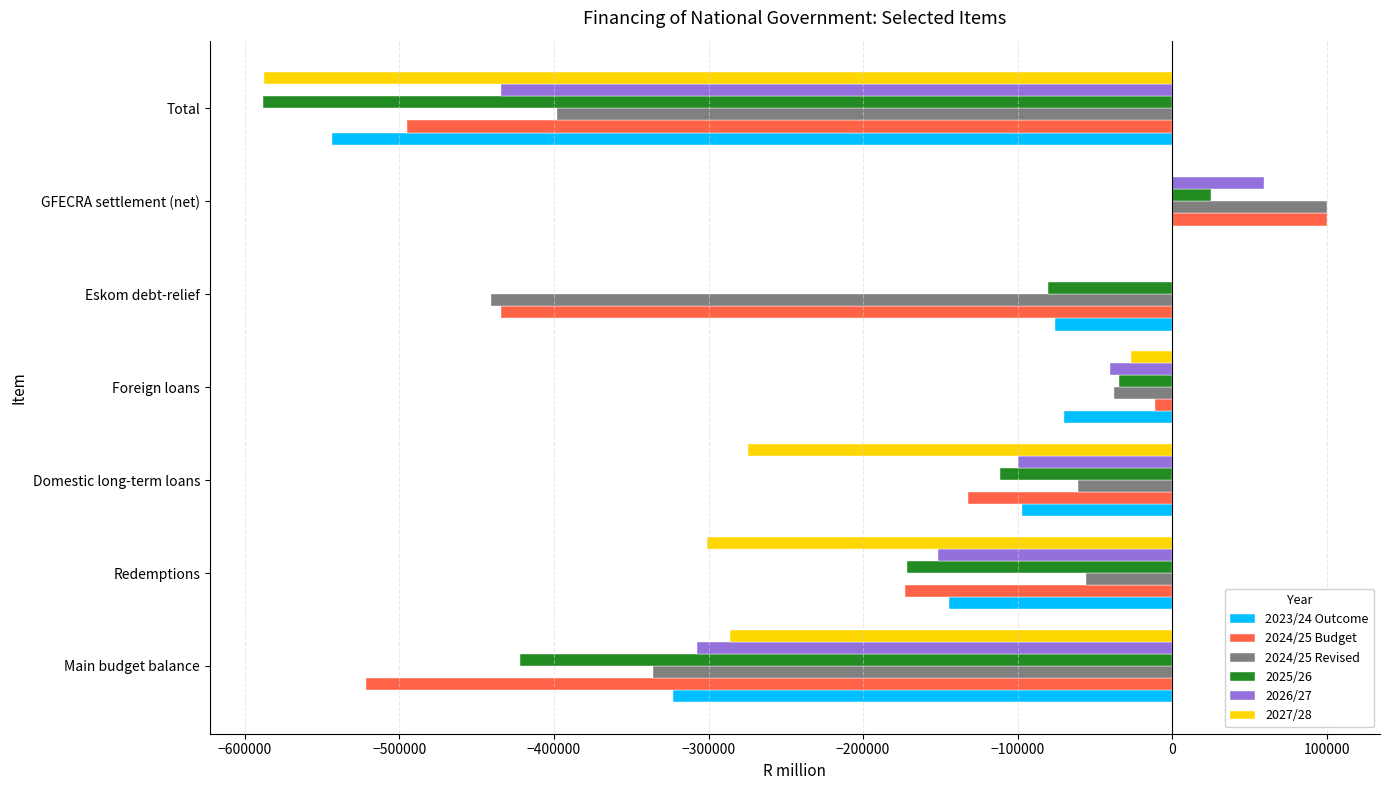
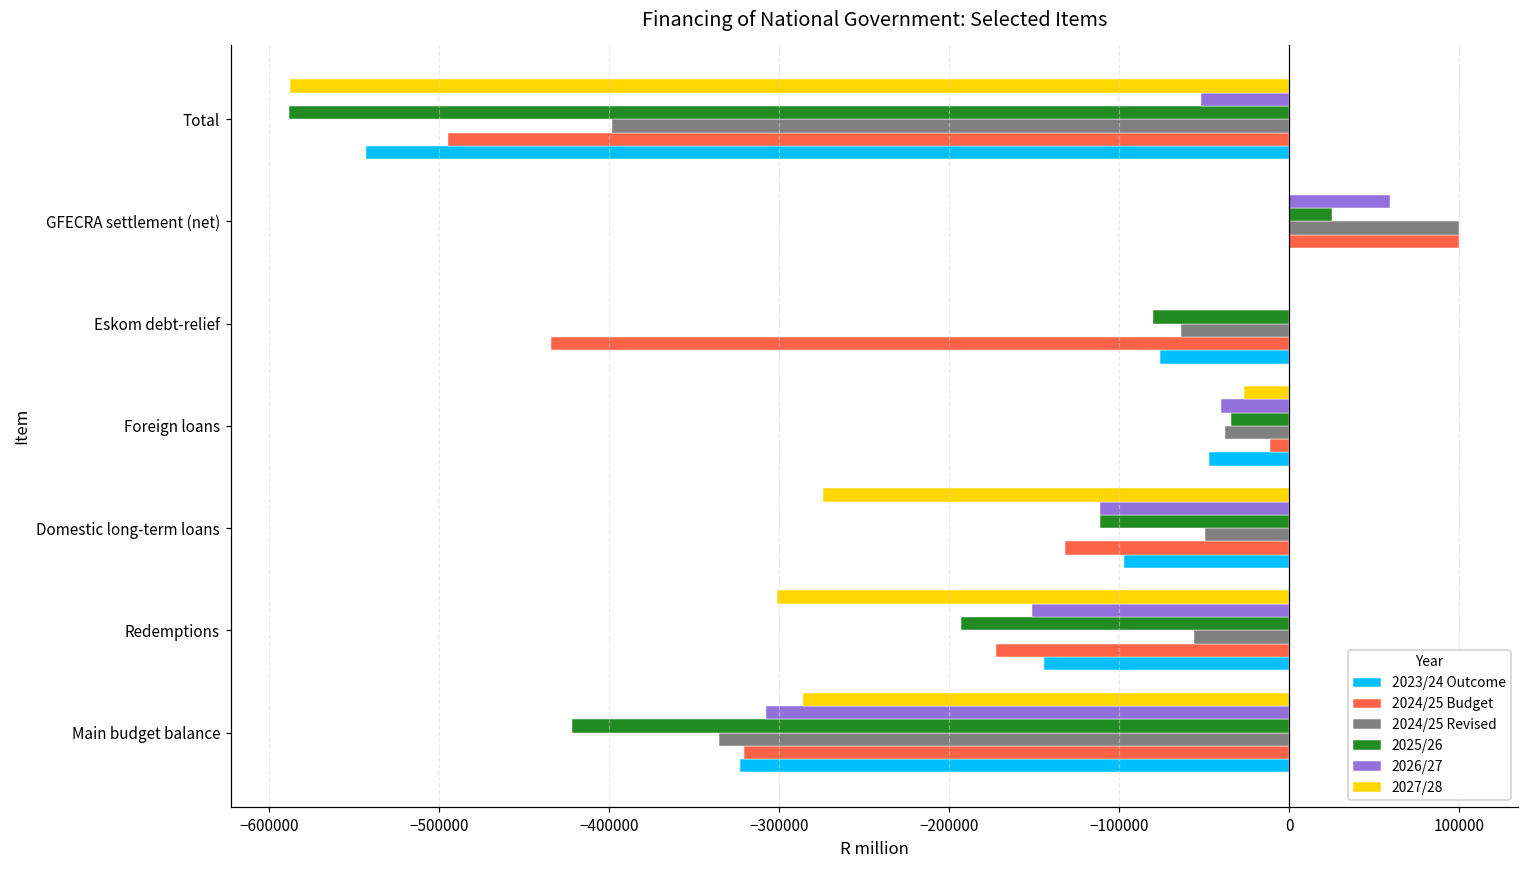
2026/27, Total: -434000 -> -52000
2024/25 Revised, Eskom debt-relief: -441000 -> -64000
2023/24 Outcome, Foreign loans: -70000 -> -47000
2026/27, Domestic long-term loans: -100000 -> -111000
2024/25 Revised, Domestic long-term loans: -61000 -> -50000
2025/26, Redemptions: -172000 -> -193000
2024/25 Budget, Main budget balance: -521000 -> -321000
